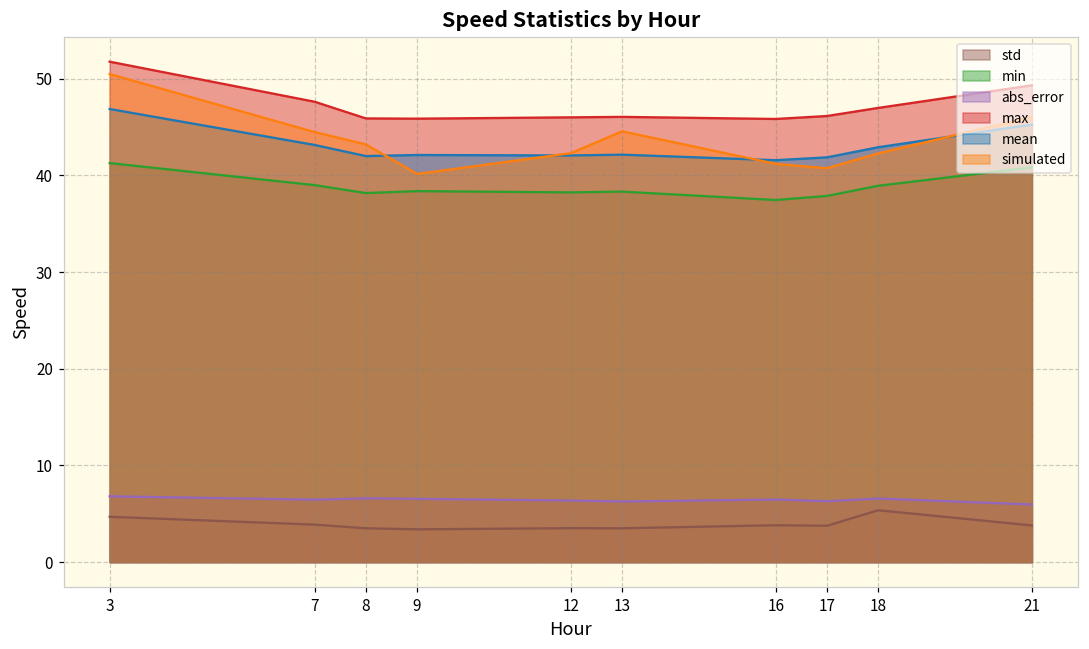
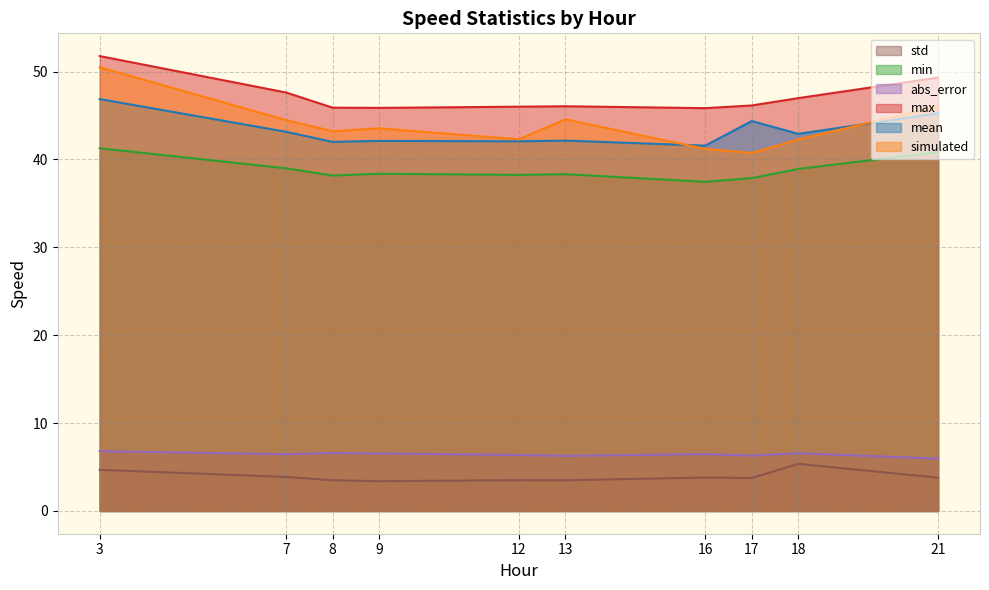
simulated, 9: 40 -> 44
mean, 17: 42 -> 44
